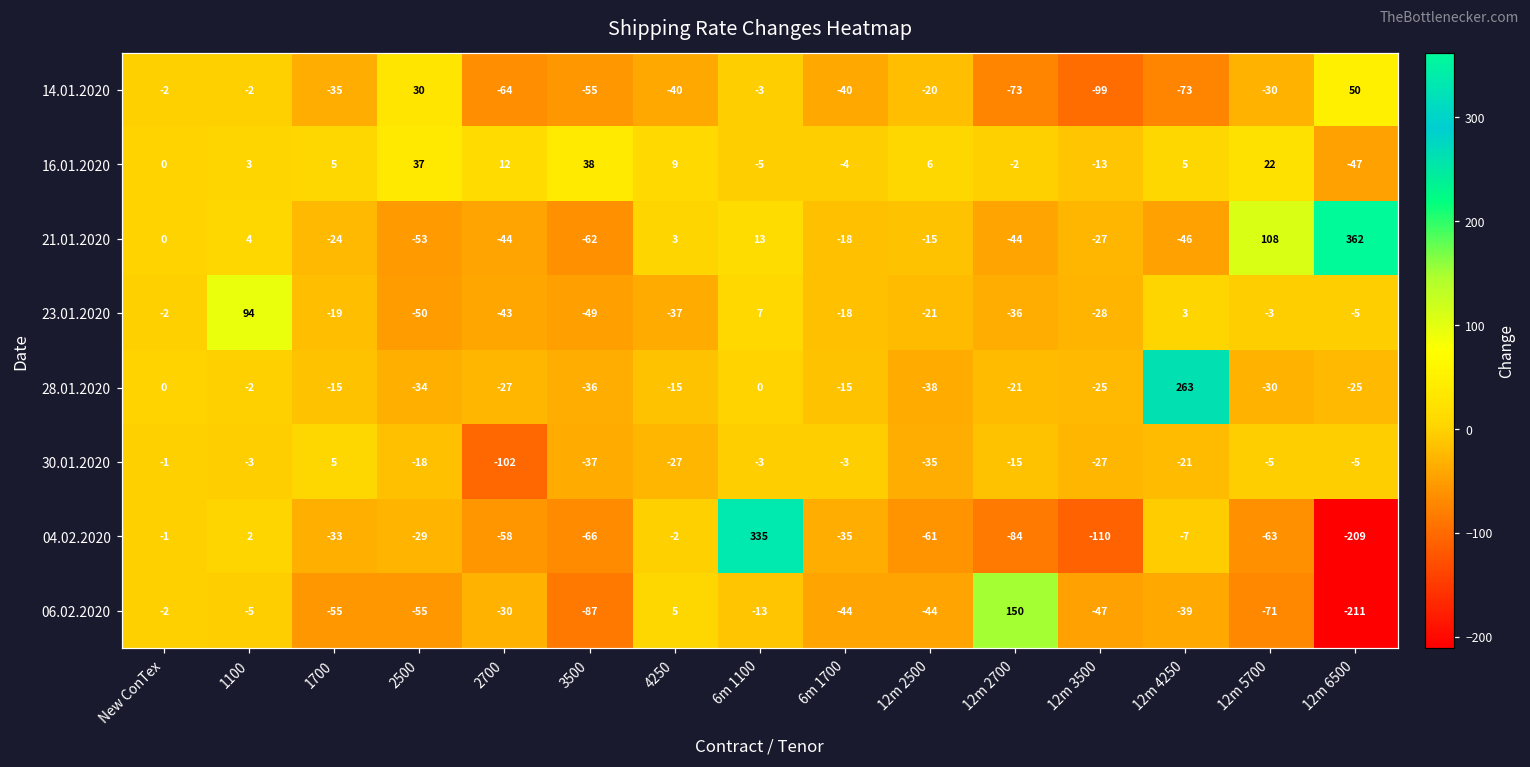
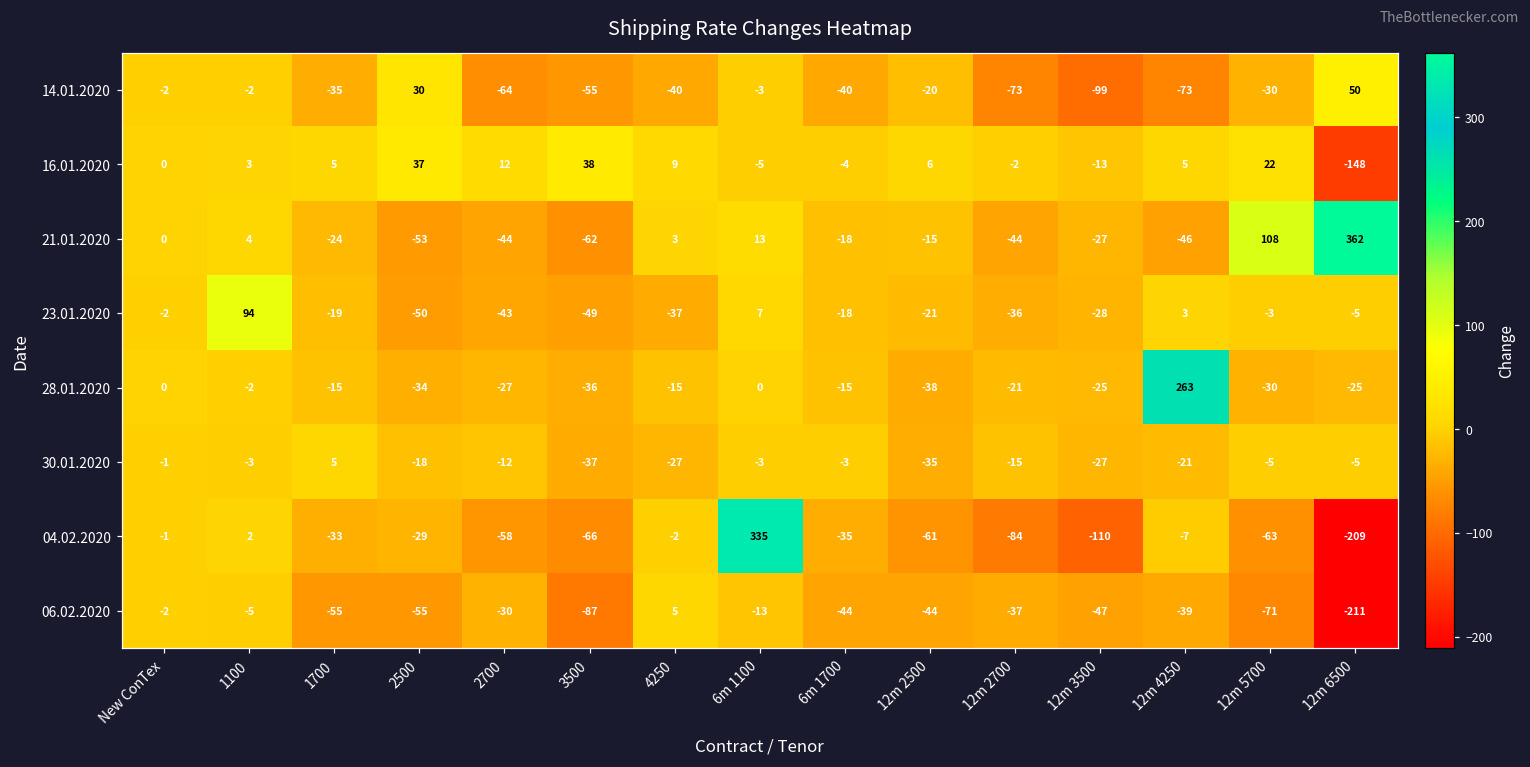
16.01.2020, 12m 6500: -47 -> -148
30.01.2020, 2700: -102 -> -12
06.02.2020, 12m 2700: 150 -> -37
